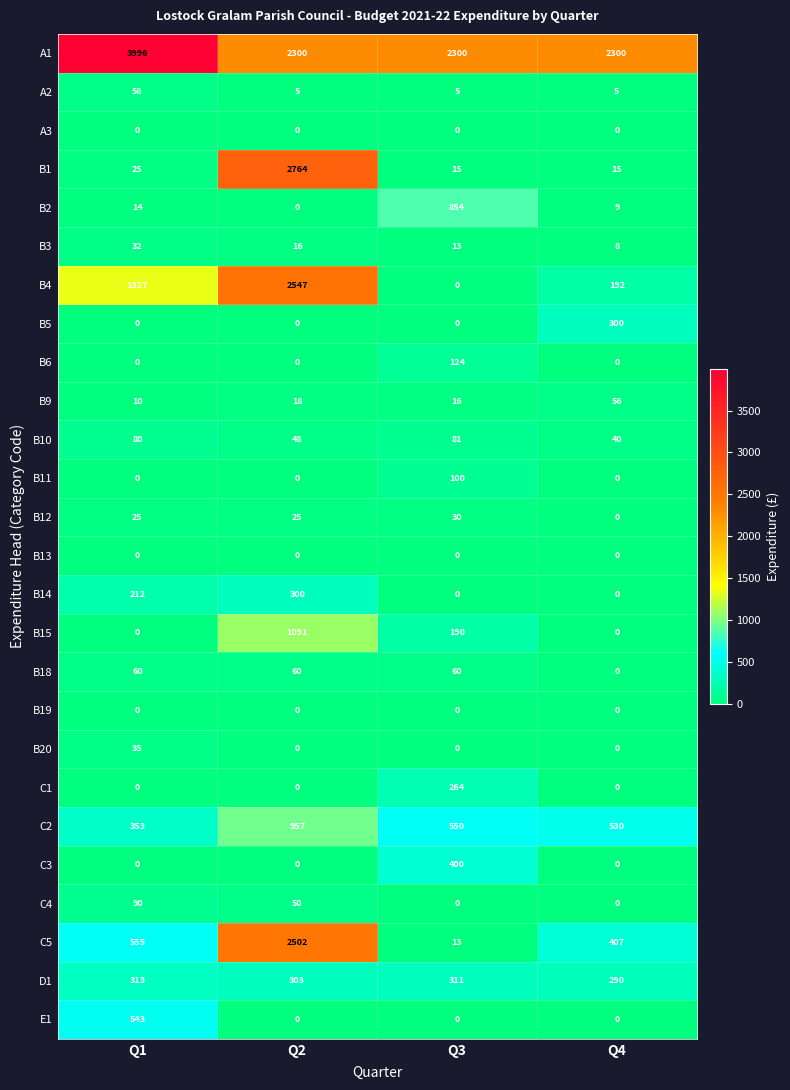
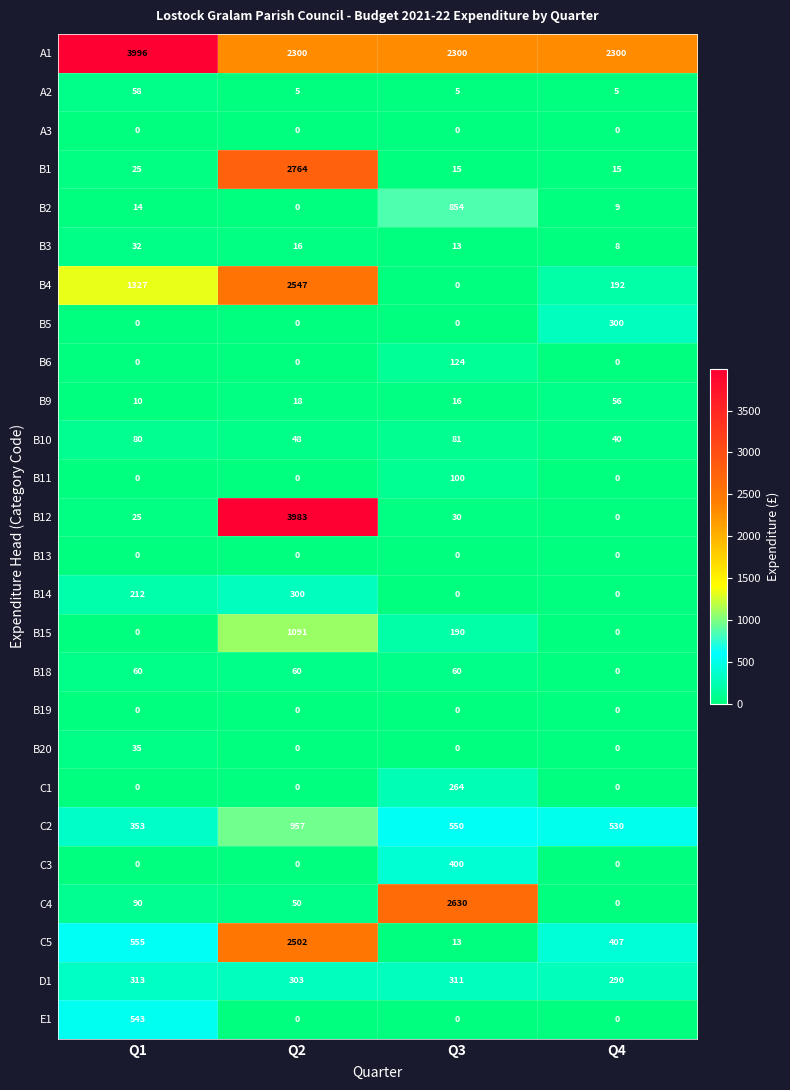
B12, Q2: 25 -> 3983
C4, Q3: 0 -> 2630
